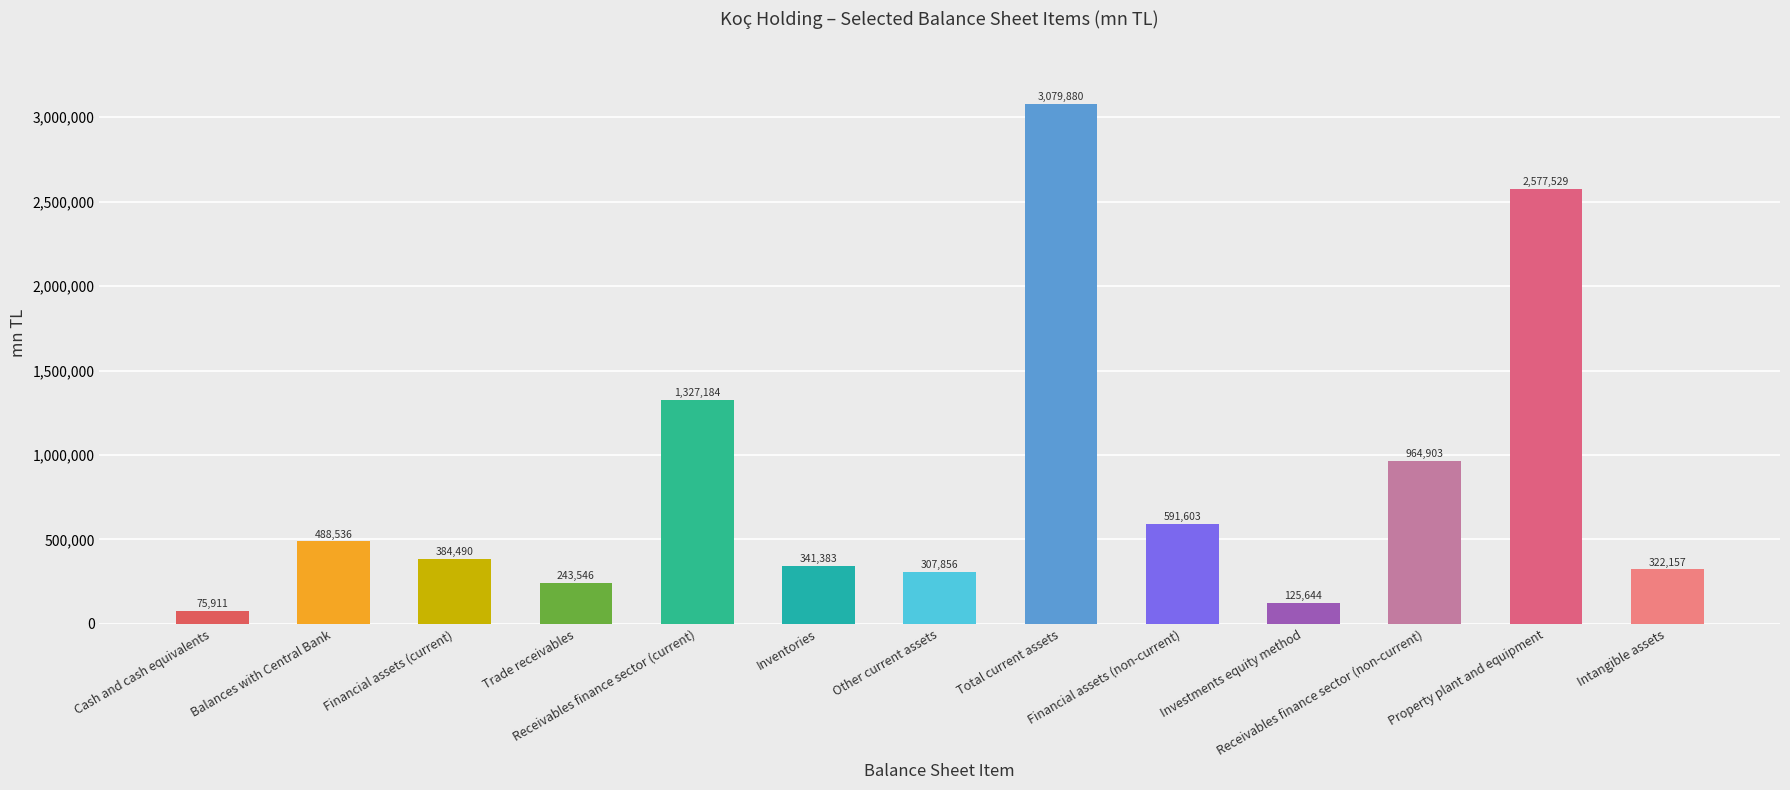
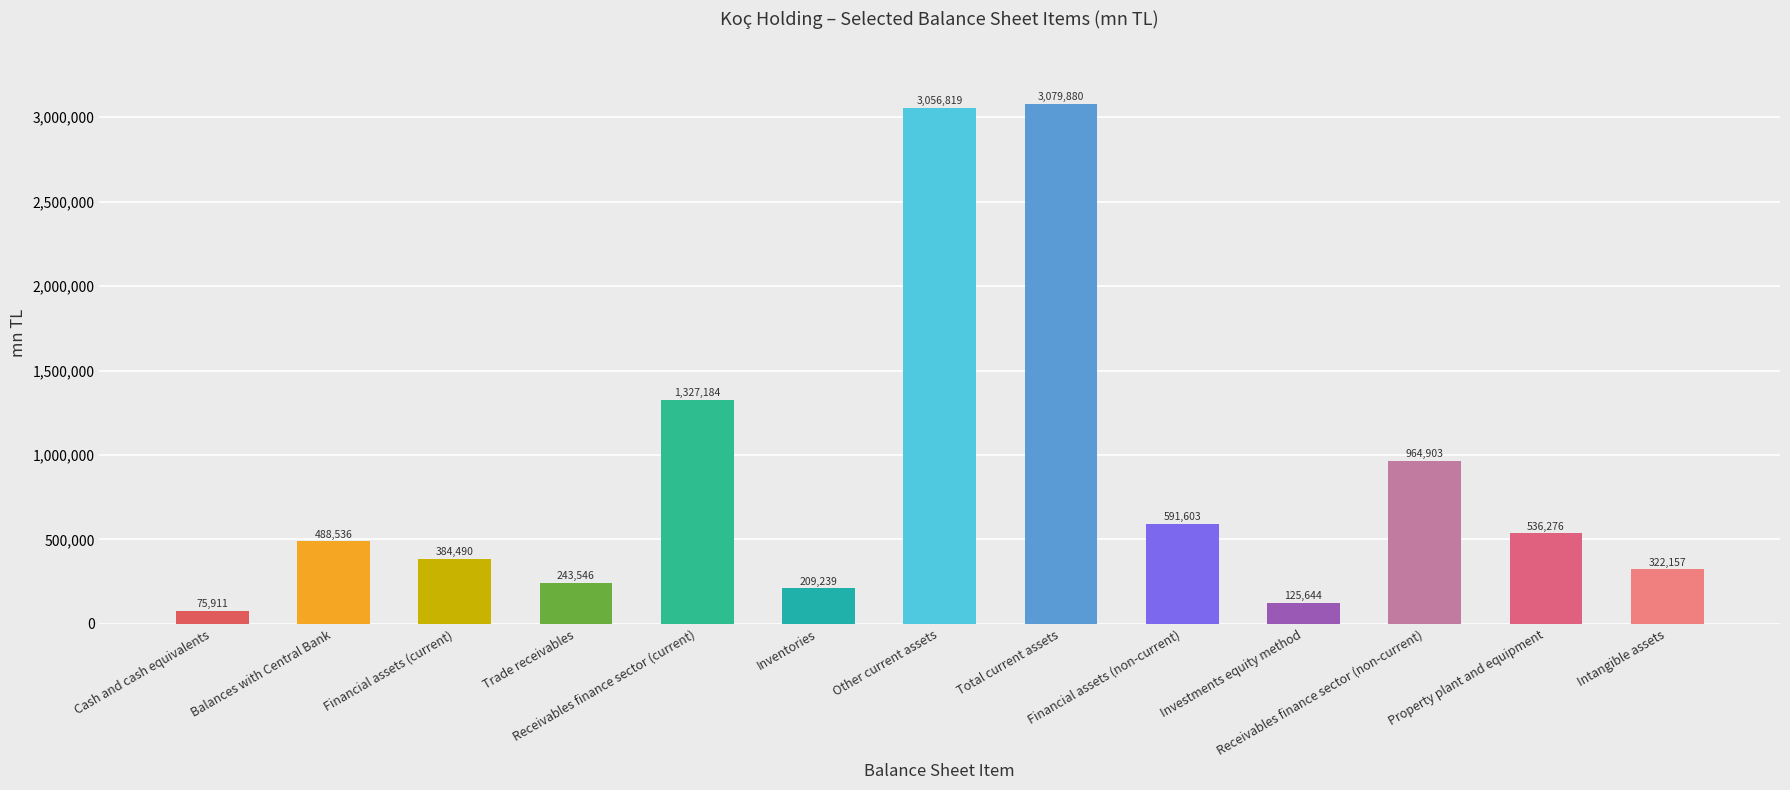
Inventories: 341,383 -> 209,239
Other current assets: 307,856 -> 3,056,819
Property plant and equipment: 2,577,529 -> 536,276
